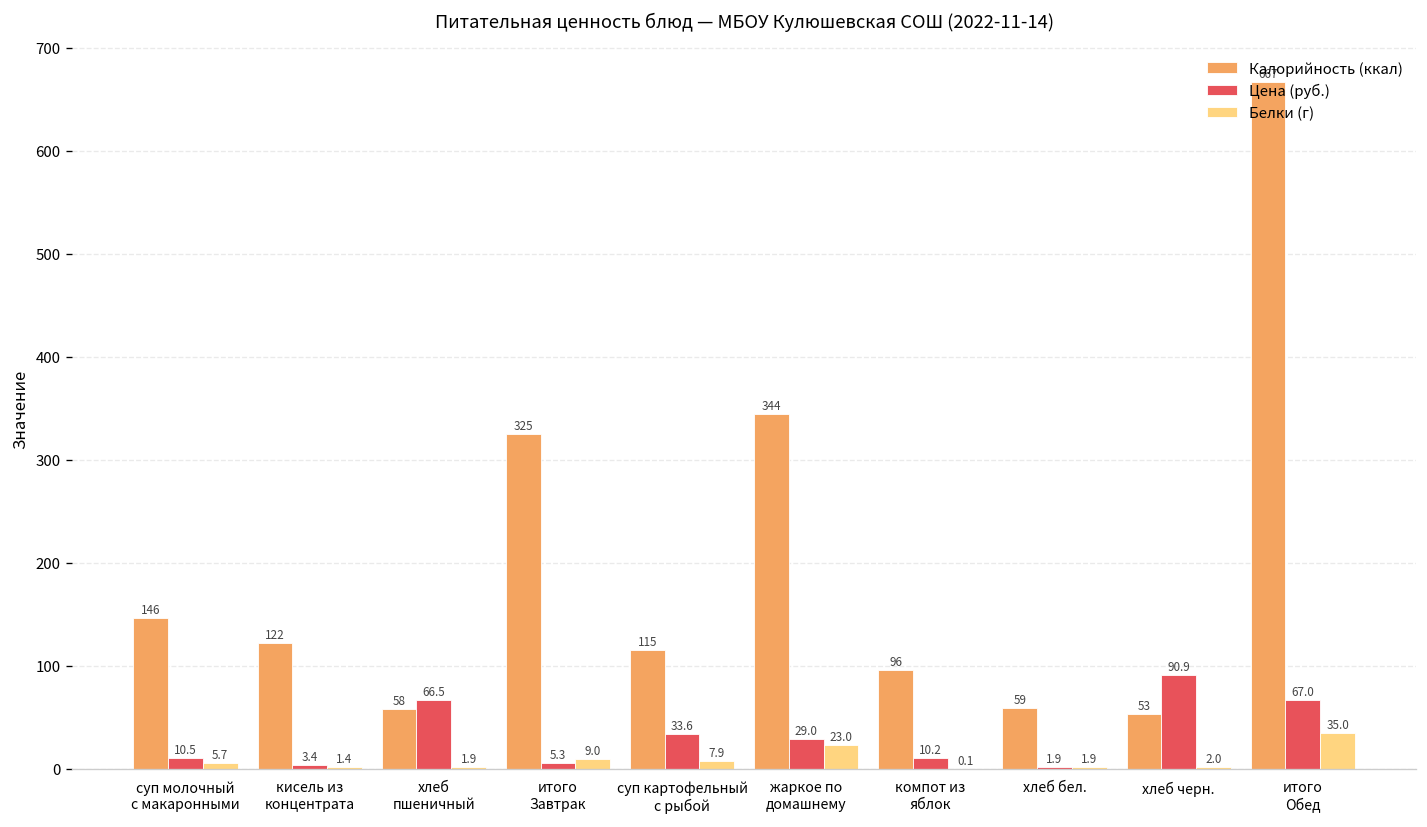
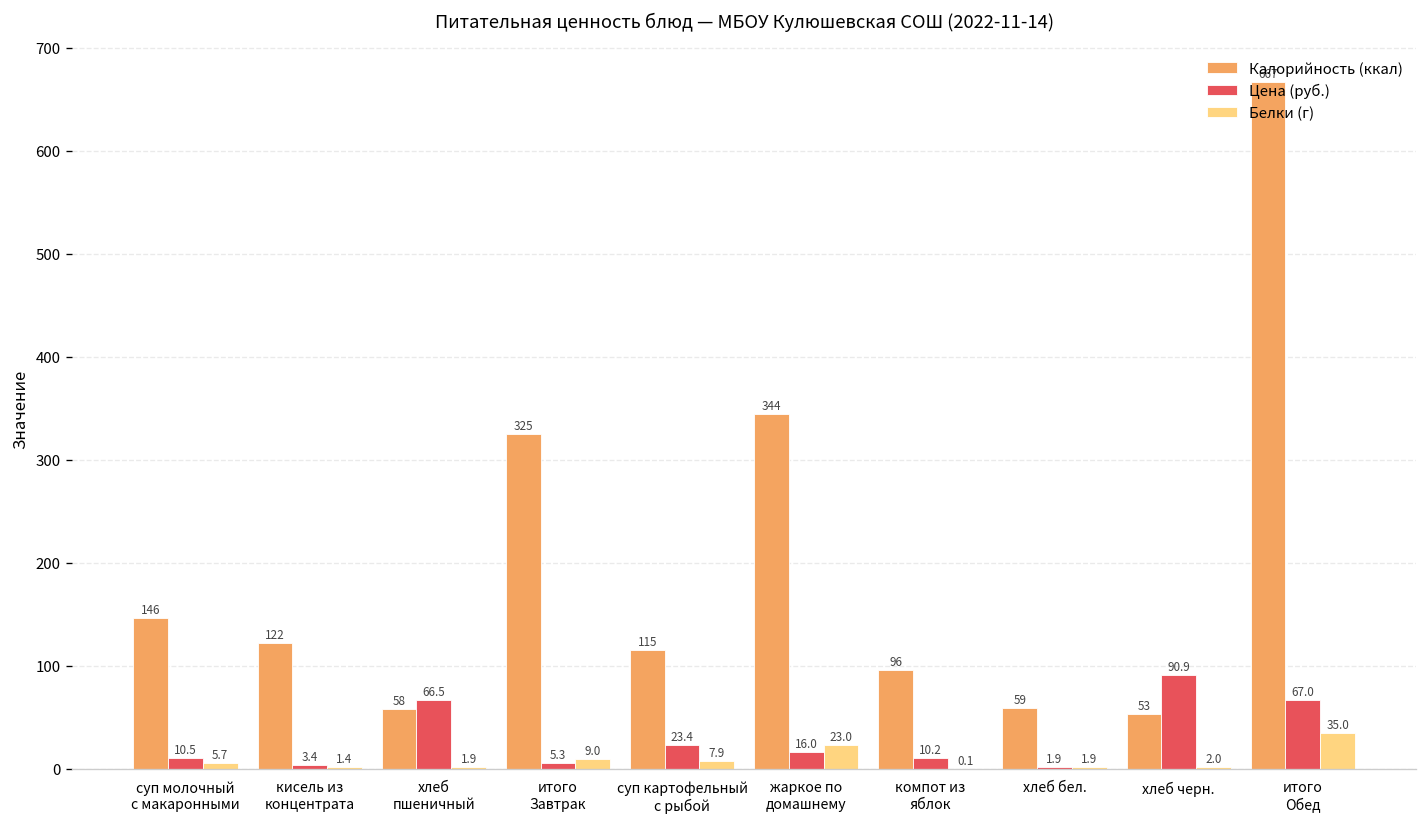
Цена (руб.), суп картофельный с рыбой: 33.6 -> 23.4
Цена (руб.), жаркое по домашнему: 29.0 -> 16.0
